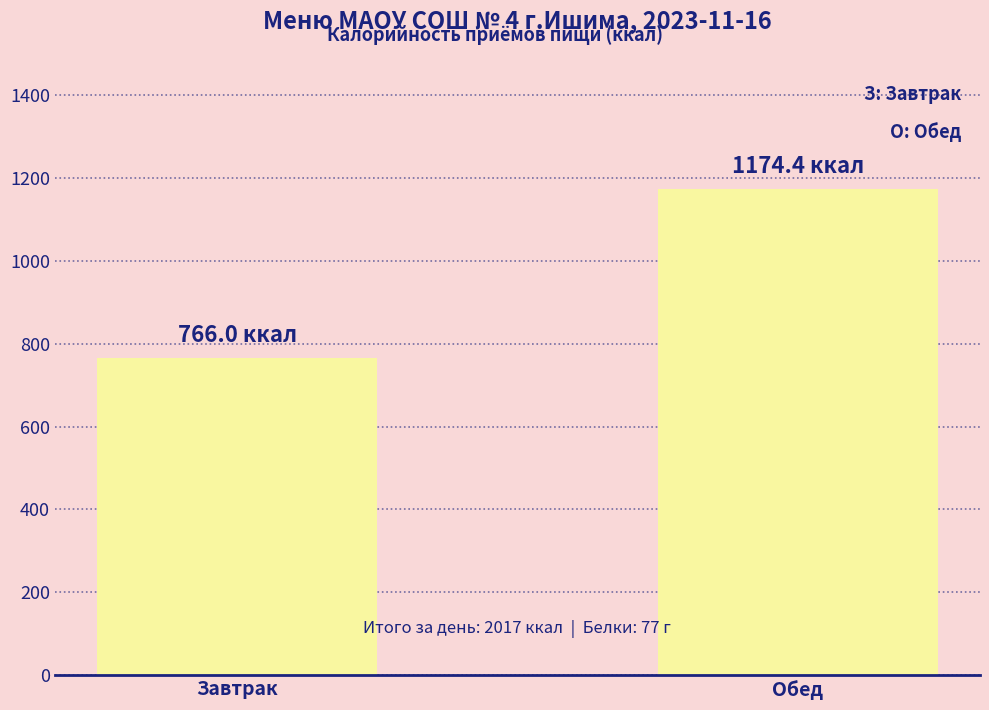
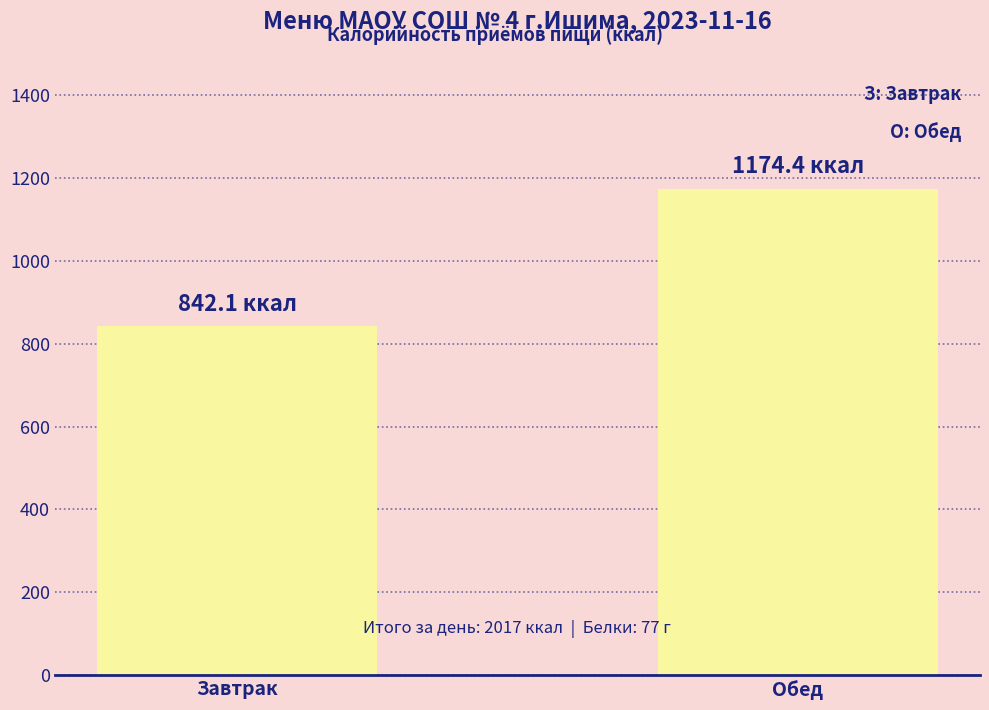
Завтрак: 766.0 -> 842.1
